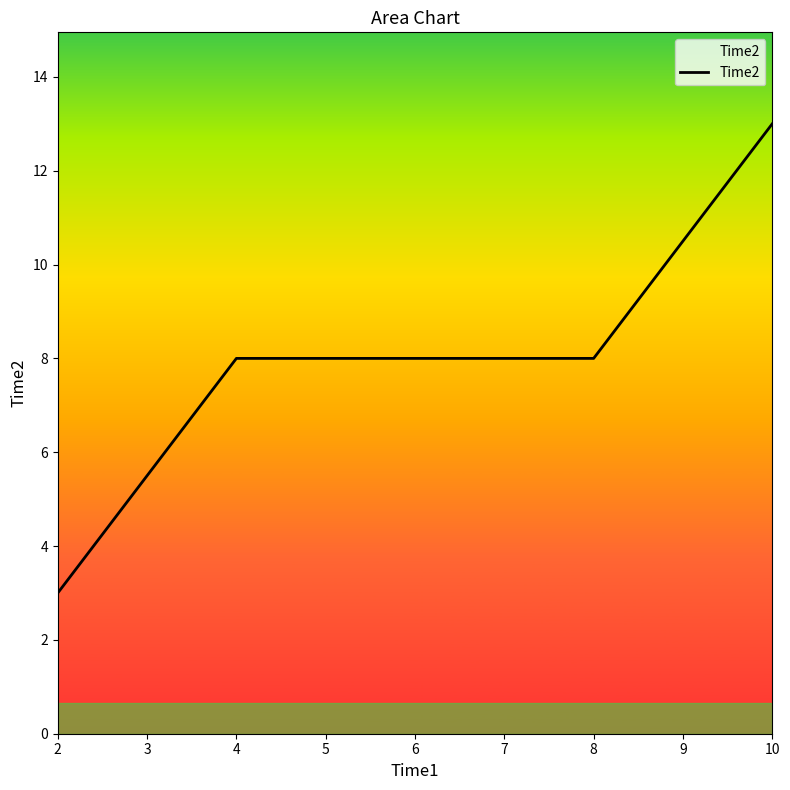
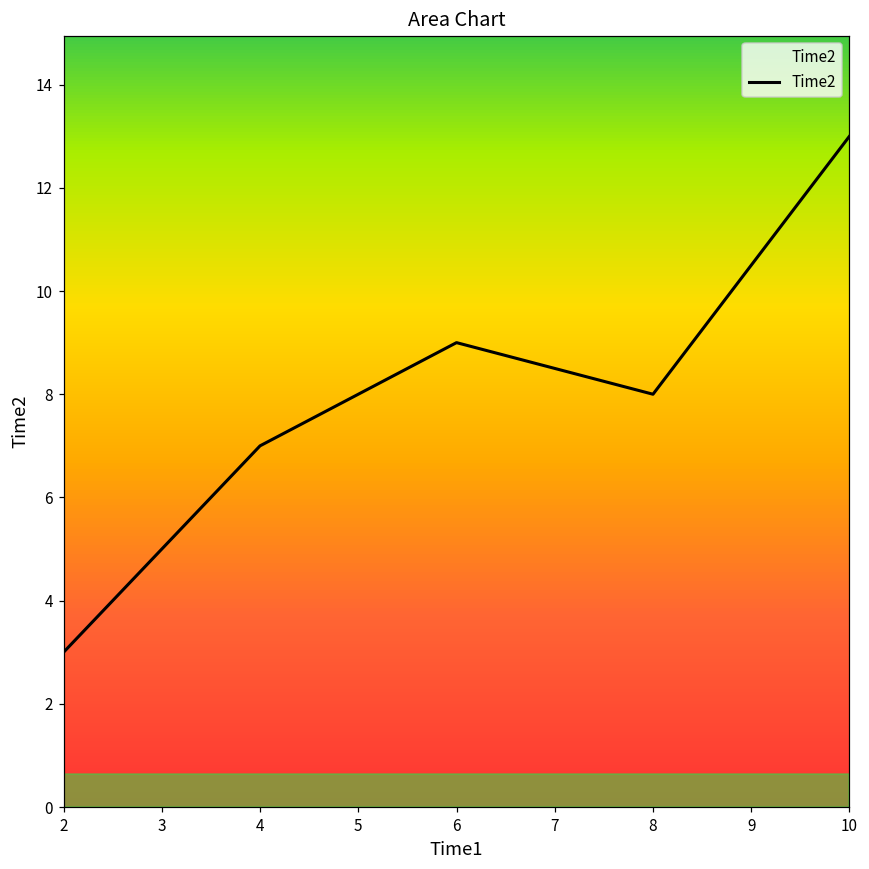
4: 8 -> 7
6: 8 -> 9
